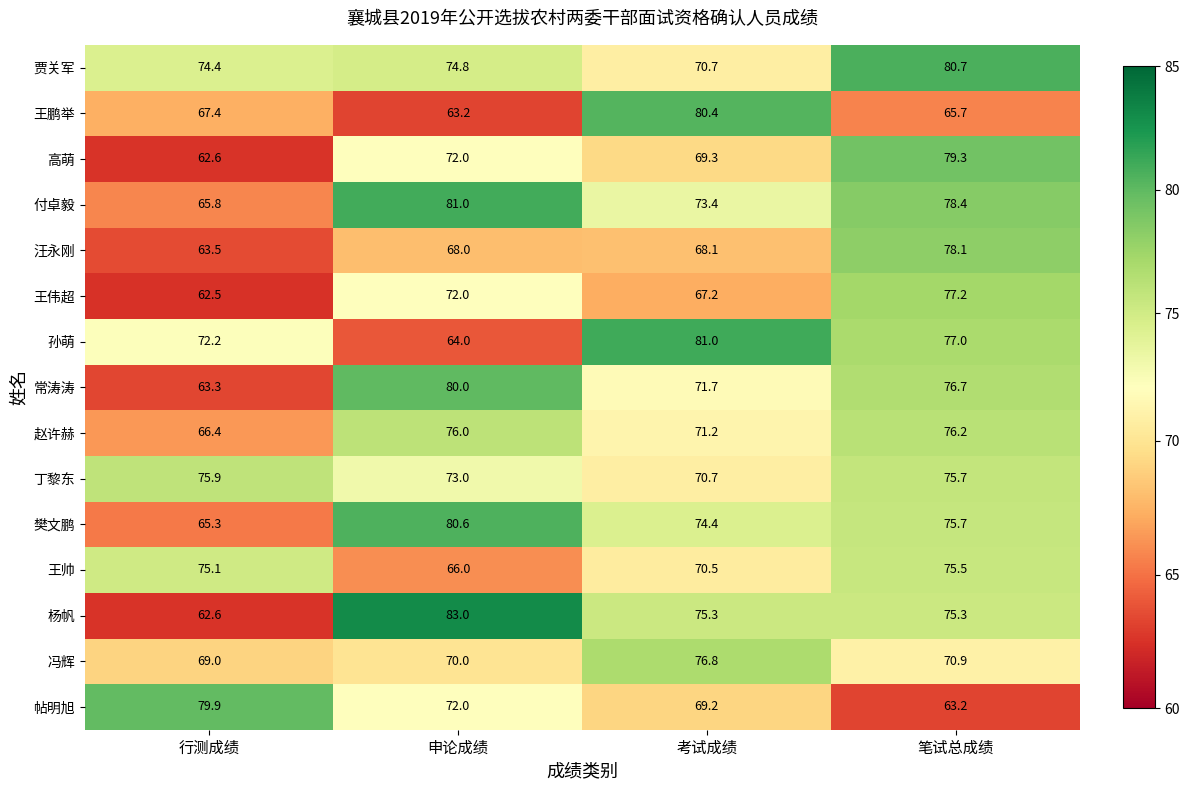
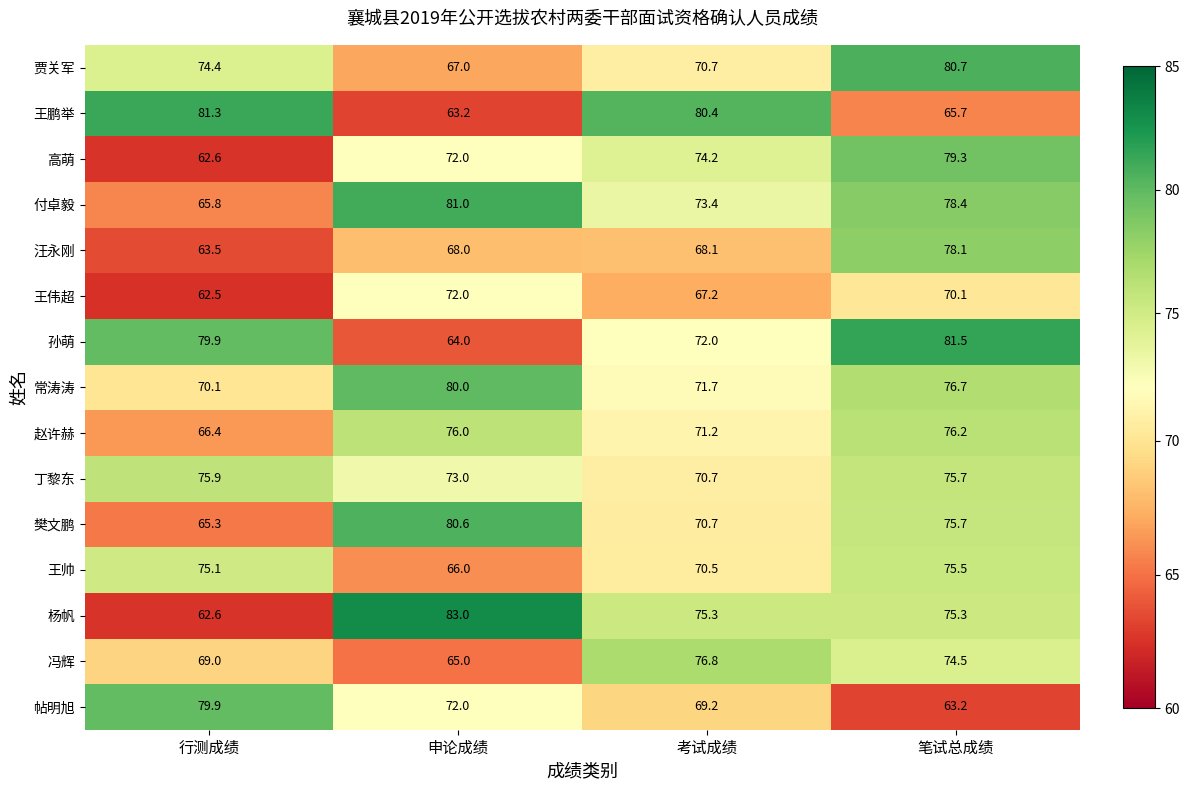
贾关军, 申论成绩: 74.8 -> 67.0
王鹏举, 行测成绩: 67.4 -> 81.3
高萌, 考试成绩: 69.3 -> 74.2
王伟超, 笔试总成绩: 77.2 -> 70.1
孙萌, 行测成绩: 72.2 -> 79.9
孙萌, 考试成绩: 81.0 -> 72.0
孙萌, 笔试总成绩: 77.0 -> 81.5
常涛涛, 行测成绩: 63.3 -> 70.1
樊文鹏, 考试成绩: 74.4 -> 70.7
冯辉, 申论成绩: 70.0 -> 65.0
冯辉, 笔试总成绩: 70.9 -> 74.5
